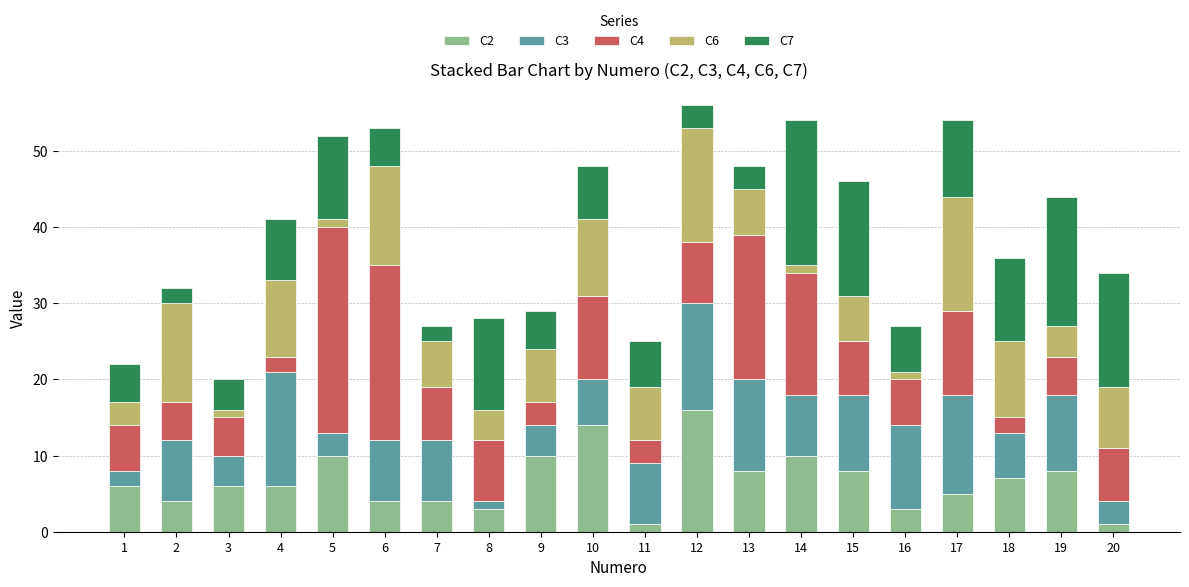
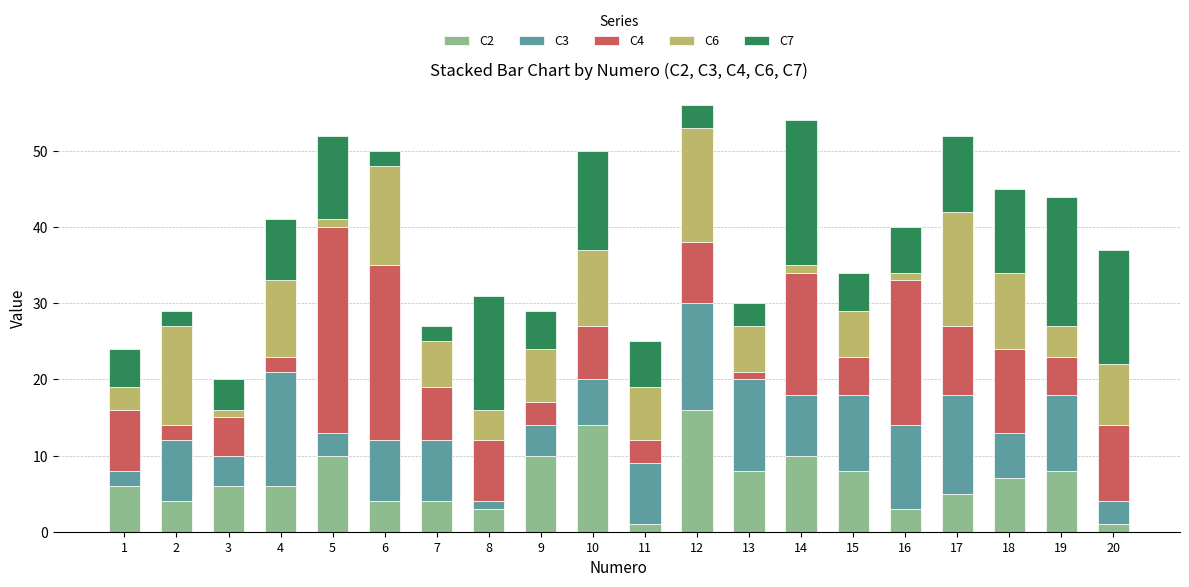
C4, 1: 6 -> 8
C4, 2: 5 -> 2
C7, 6: 5 -> 2
C7, 8: 12 -> 15
C4, 10: 11 -> 7
C7, 10: 7 -> 13
C4, 13: 19 -> 1
C4, 15: 7 -> 5
C7, 15: 15 -> 5
C4, 16: 6 -> 19
C4, 17: 11 -> 9
C4, 18: 2 -> 11
C4, 20: 7 -> 10
